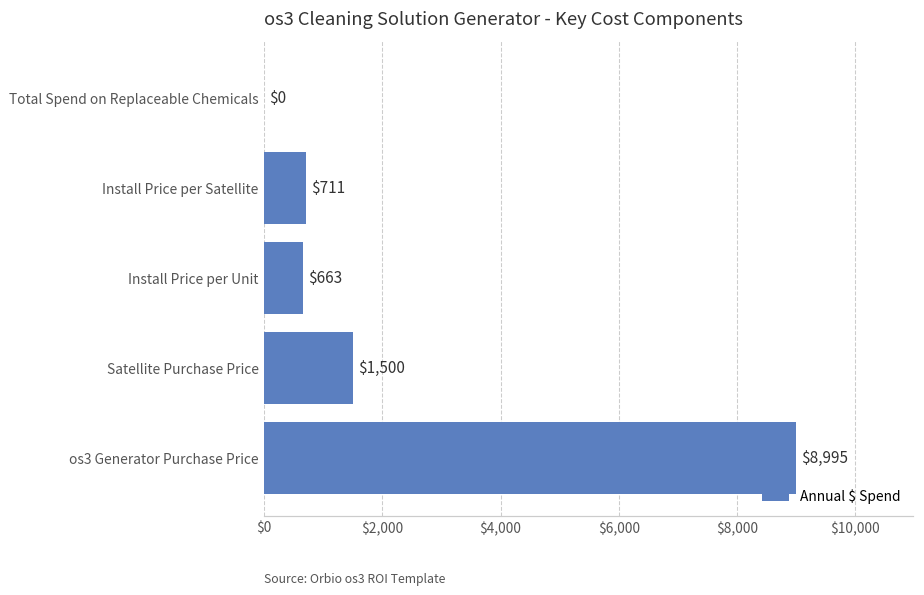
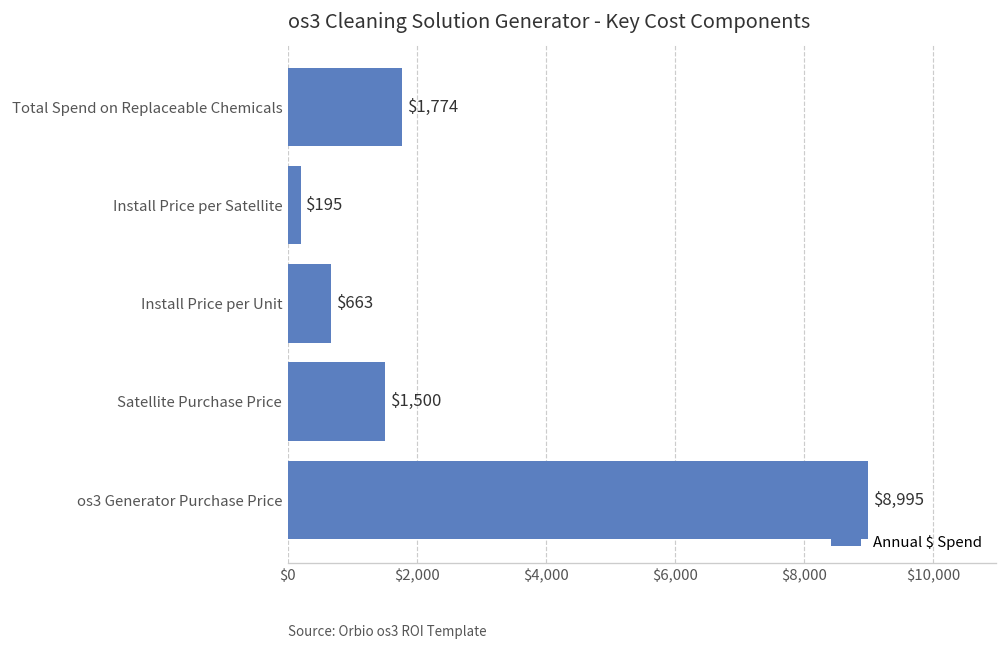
Total Spend on Replaceable Chemicals: $0 -> $1,774
Install Price per Satellite: $711 -> $195
